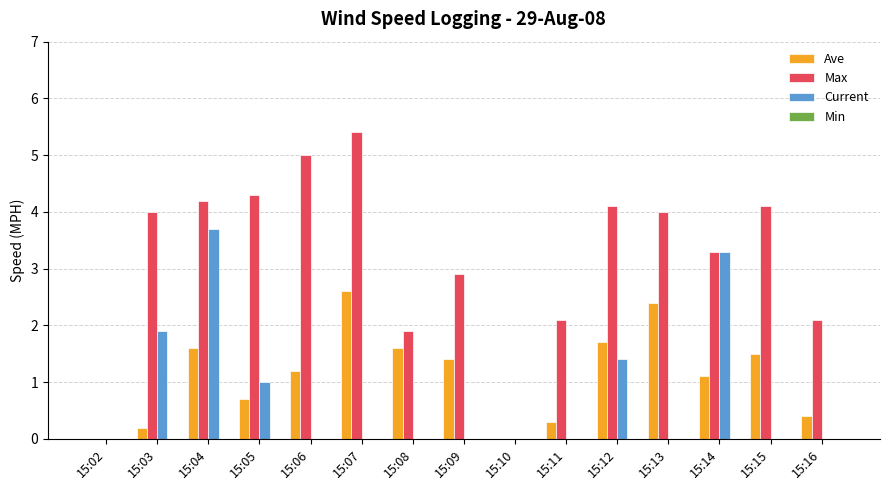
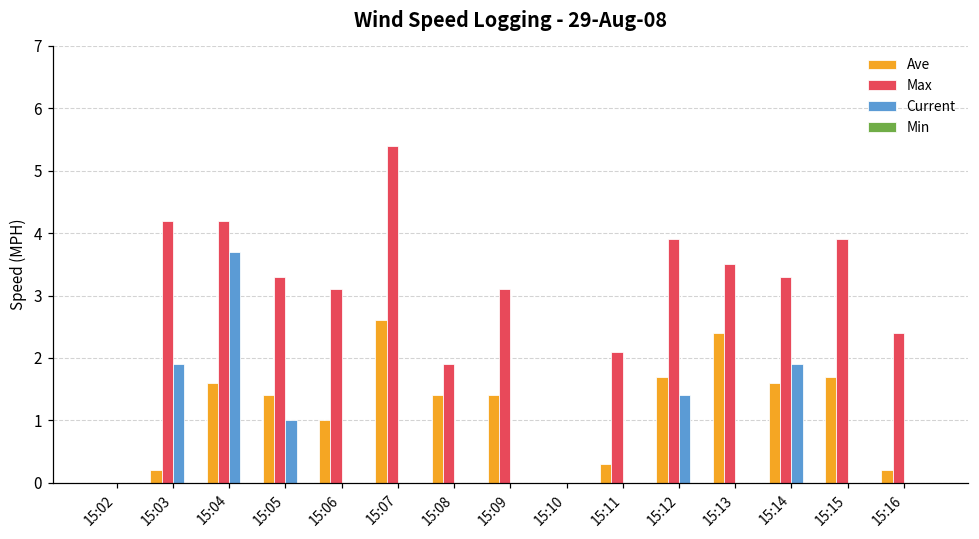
Max, 15:03: 4.0 -> 4.2
Ave, 15:05: 0.7 -> 1.4
Max, 15:05: 4.3 -> 3.3
Ave, 15:06: 1.2 -> 1.0
Max, 15:06: 5.0 -> 3.1
Ave, 15:08: 1.6 -> 1.4
Max, 15:09: 2.9 -> 3.1
Max, 15:12: 4.1 -> 3.9
Max, 15:13: 4.0 -> 3.5
Ave, 15:14: 1.1 -> 1.6
Current, 15:14: 3.3 -> 1.9
Ave, 15:15: 1.5 -> 1.7
Max, 15:15: 4.1 -> 3.9
Ave, 15:16: 0.4 -> 0.2
Max, 15:16: 2.1 -> 2.4
